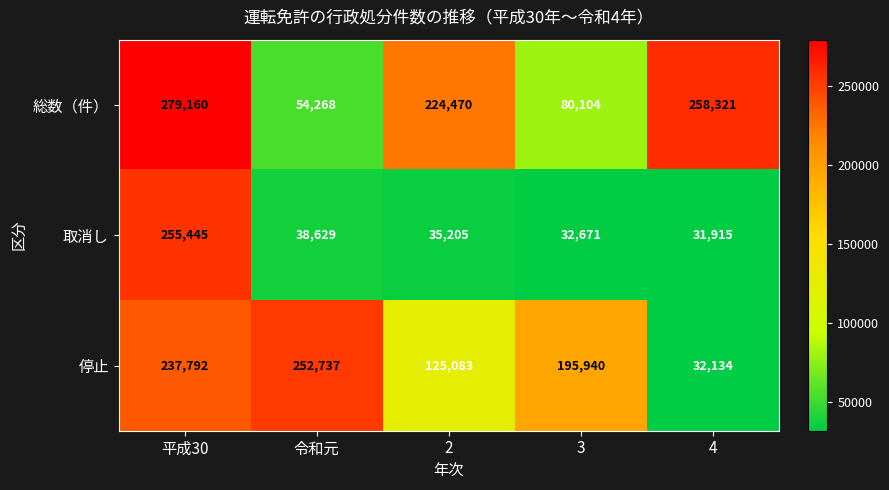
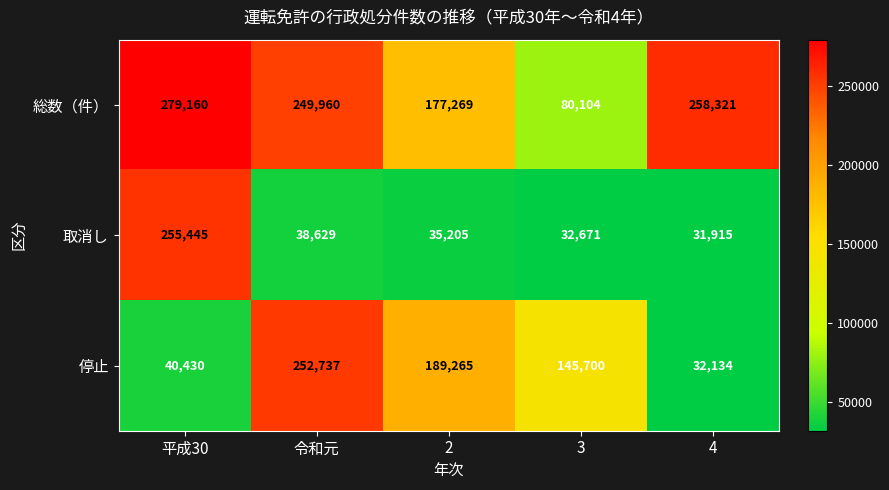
総数（件）, 令和元: 54,268 -> 249,960
総数（件）, 2: 224,470 -> 177,269
停止, 平成30: 237,792 -> 40,430
停止, 2: 125,083 -> 189,265
停止, 3: 195,940 -> 145,700
